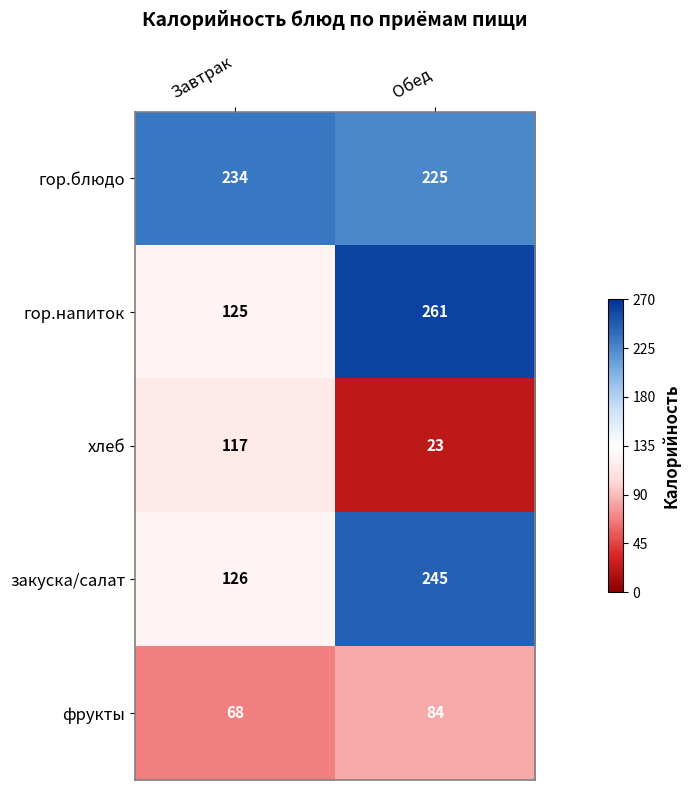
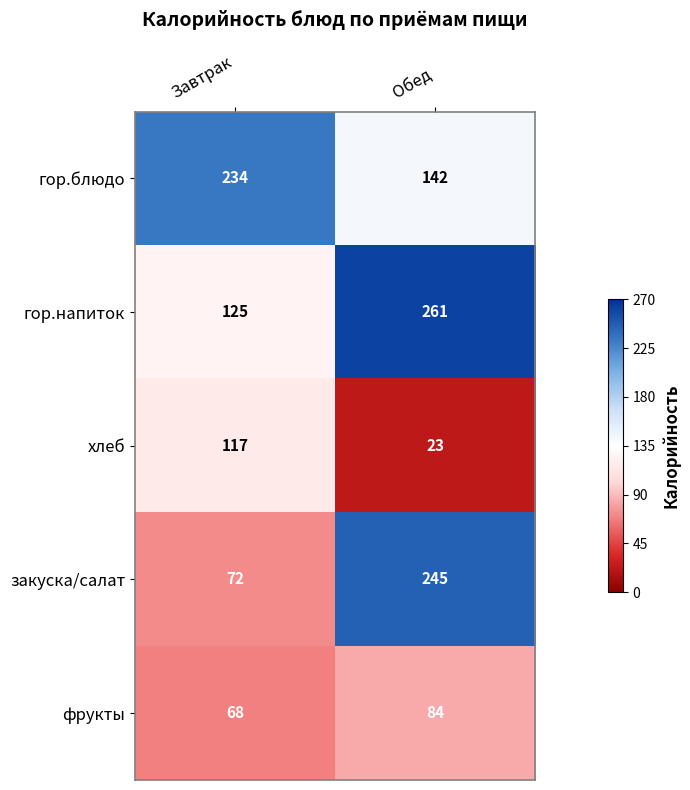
гор.блюдо, Обед: 225 -> 142
закуска/салат, Завтрак: 126 -> 72
